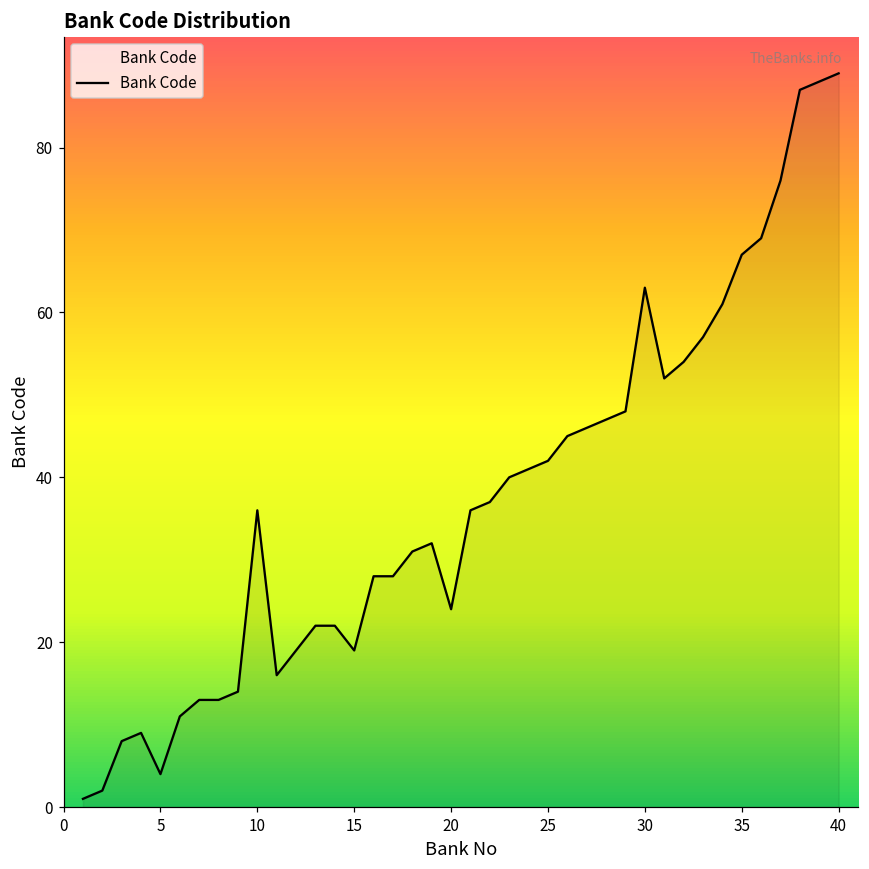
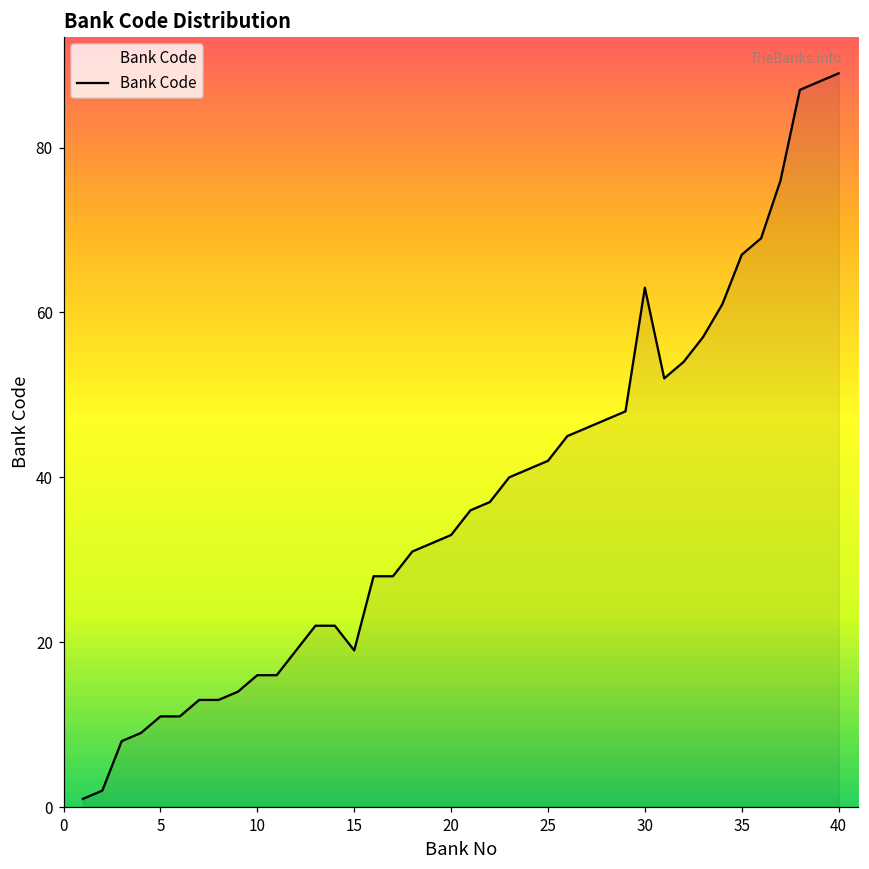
5: 4 -> 11
10: 36 -> 16
20: 24 -> 33
